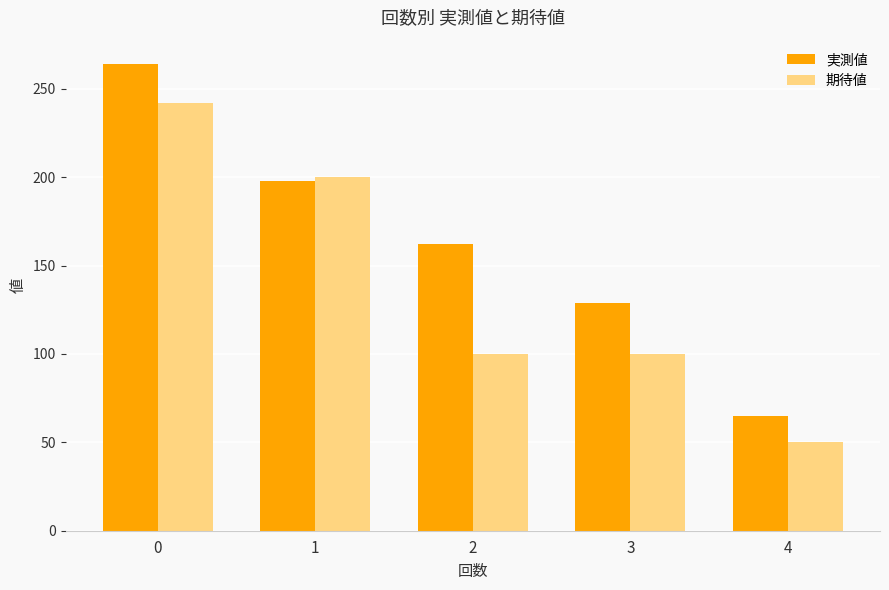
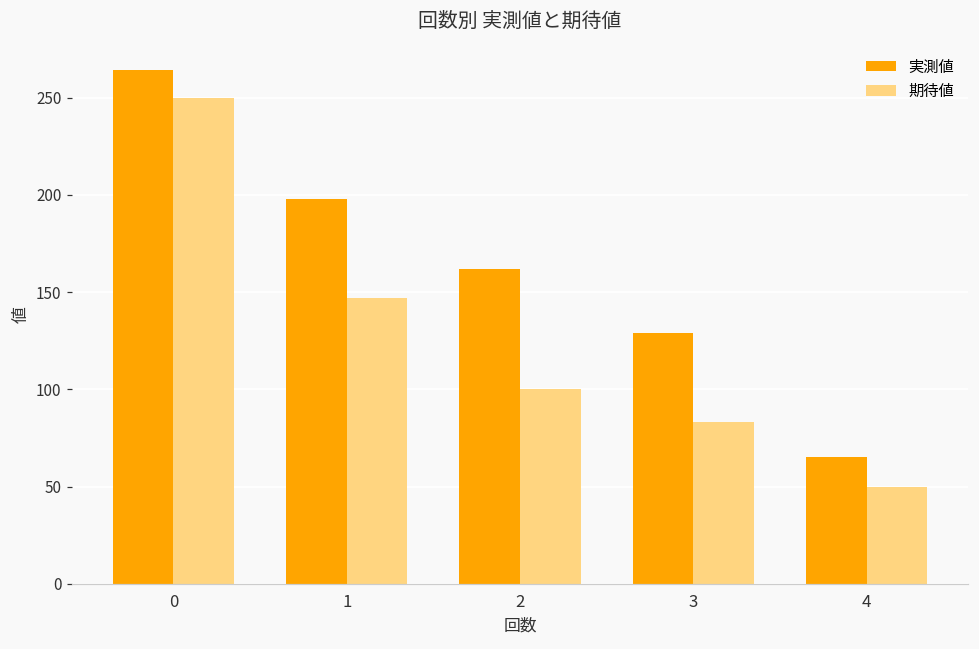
期待値, 0: 242 -> 250
期待値, 1: 200 -> 147
期待値, 3: 100 -> 83
